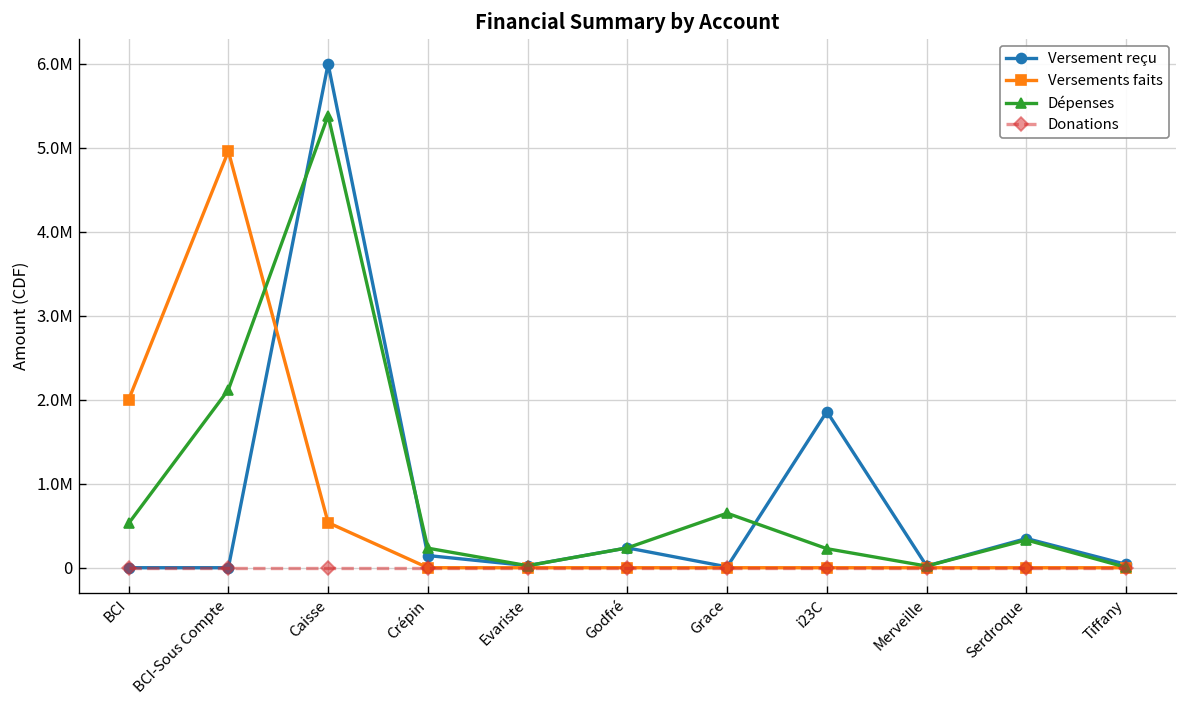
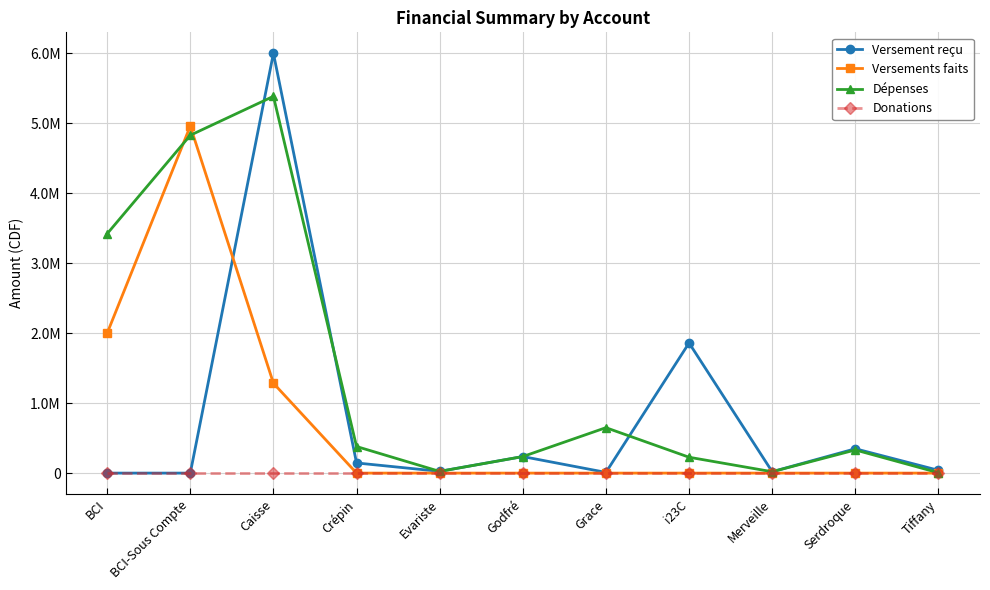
Dépenses, BCI: 500000 -> 3400000
Dépenses, BCI-Sous Compte: 2100000 -> 4800000
Versements faits, Caisse: 500000 -> 1300000
Dépenses, Crépin: 200000 -> 400000
